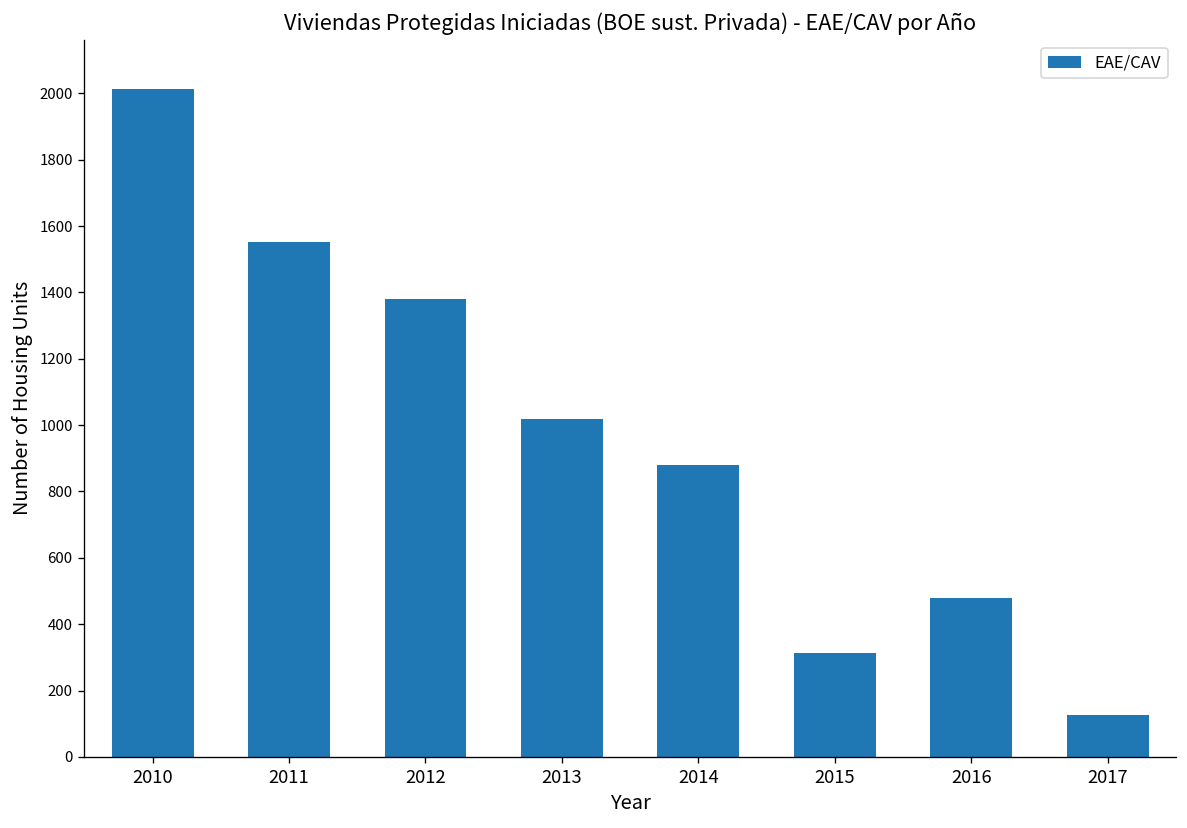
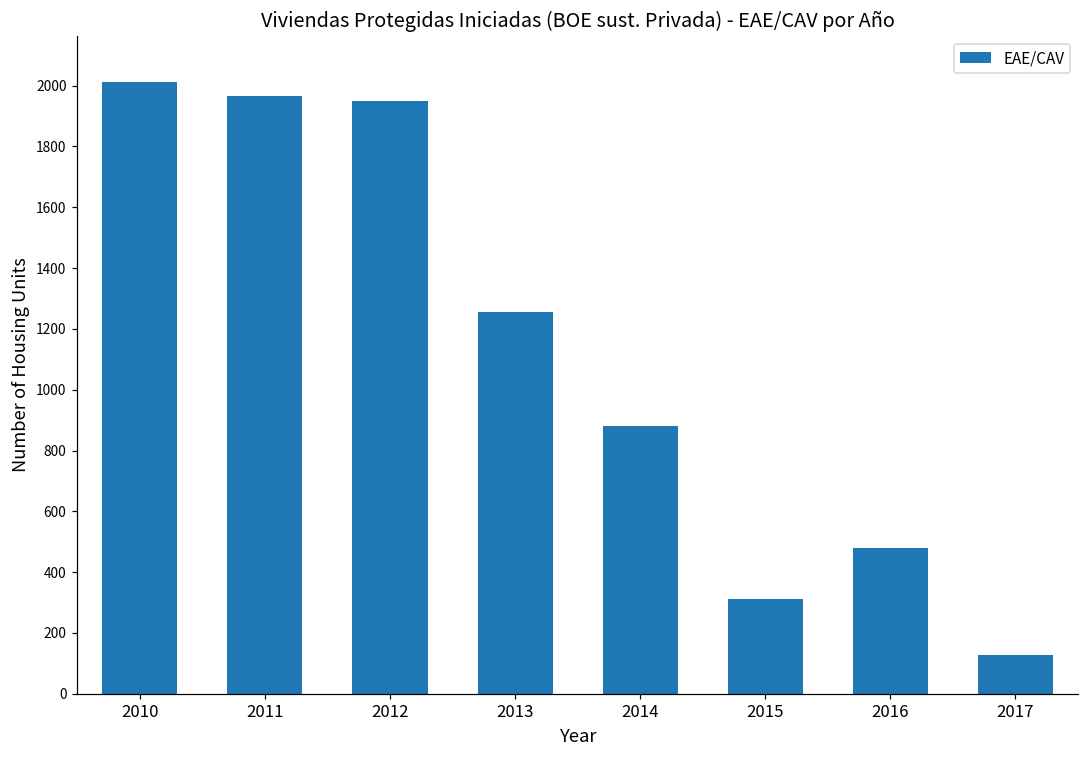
2011: 1550 -> 1970
2012: 1380 -> 1950
2013: 1020 -> 1250
